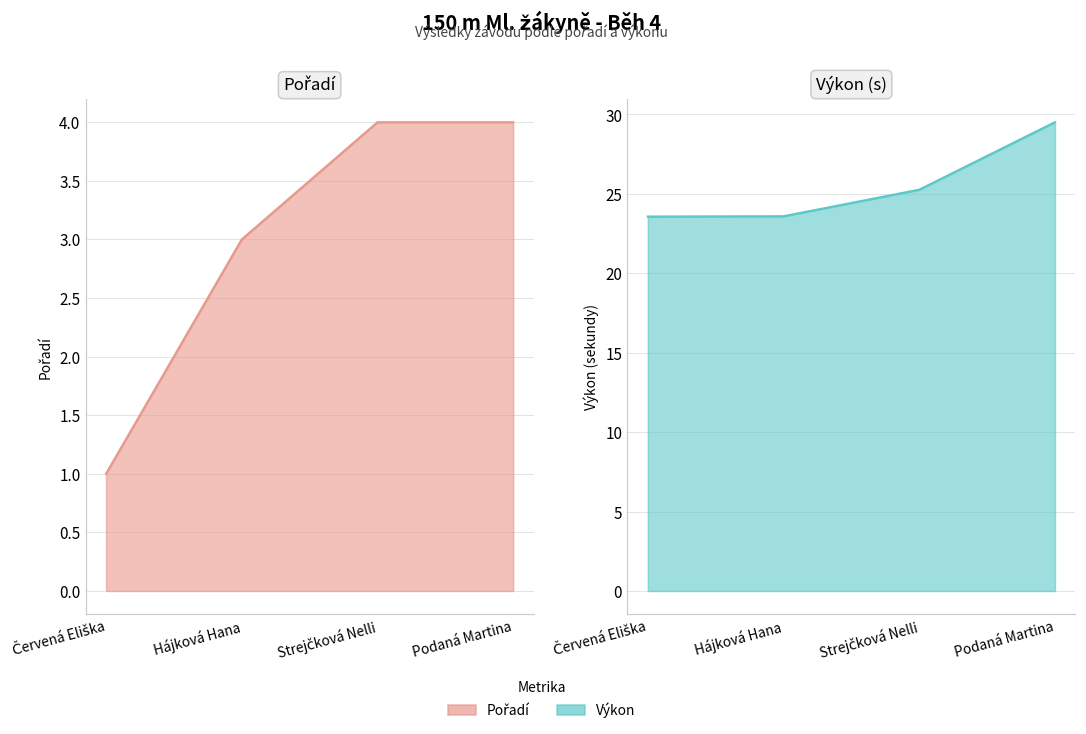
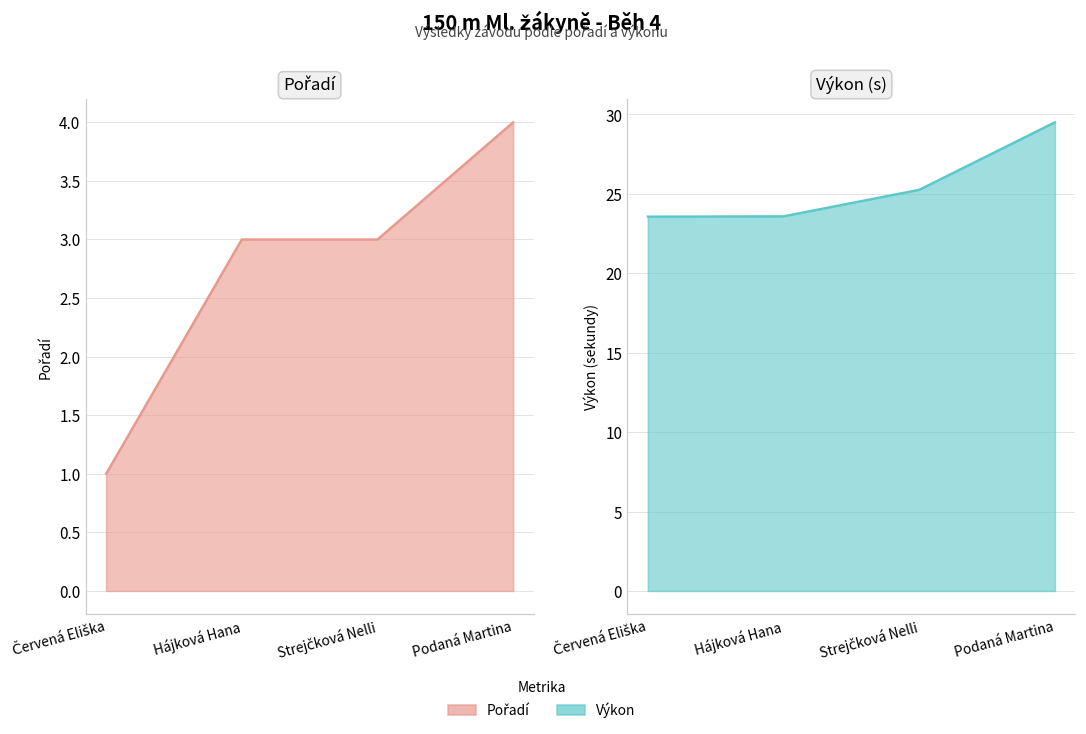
Pořadí, Strejčková Nelli: 4 -> 3
